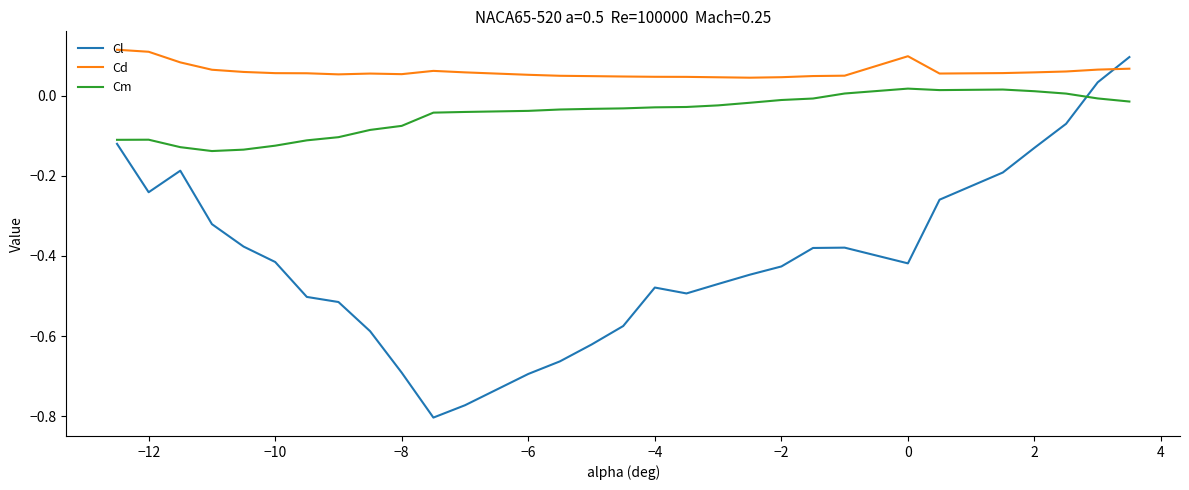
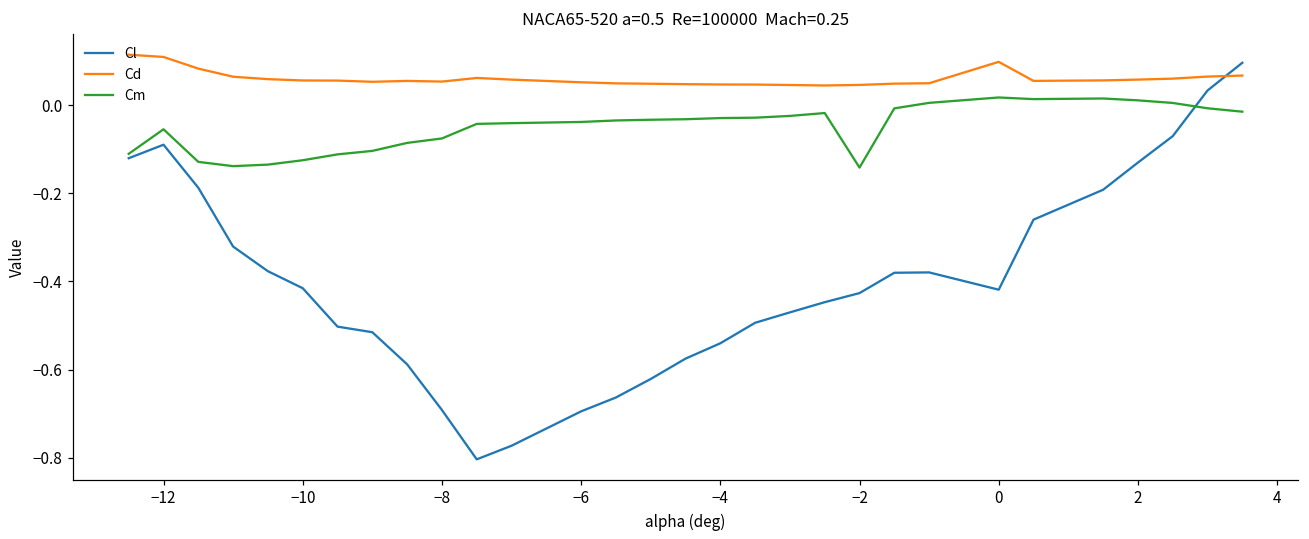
Cl, −12: -0.24 -> -0.09
Cm, −12: -0.11 -> -0.05
Cl, −4: -0.48 -> -0.54
Cm, −2: -0.01 -> -0.14
